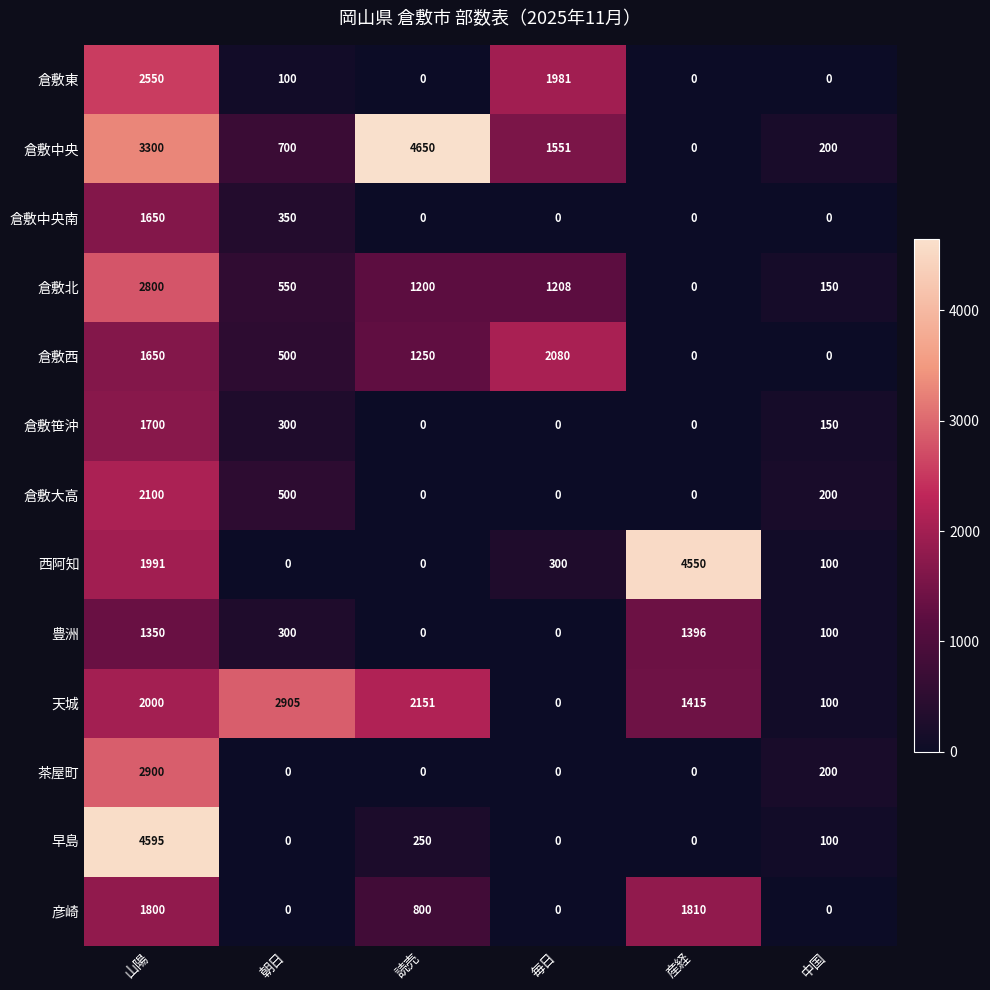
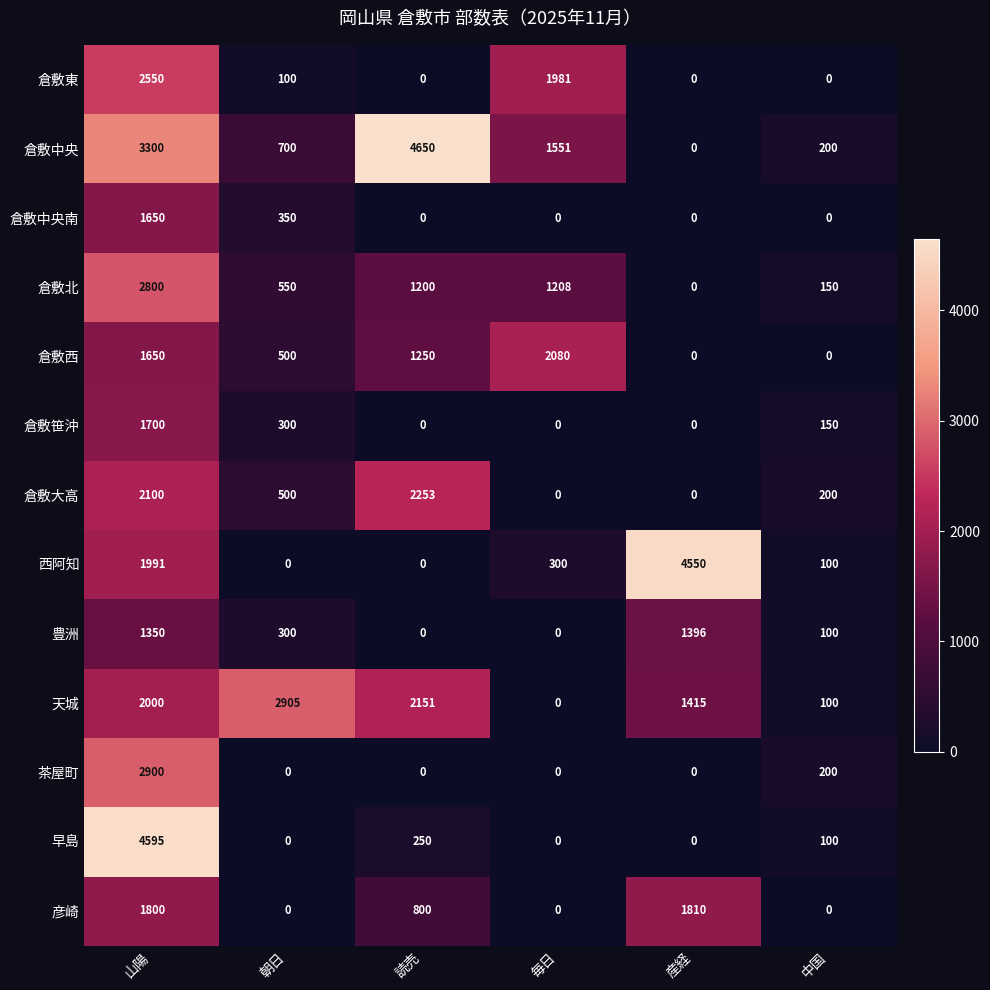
倉敷大高, 読売: 0 -> 2253
